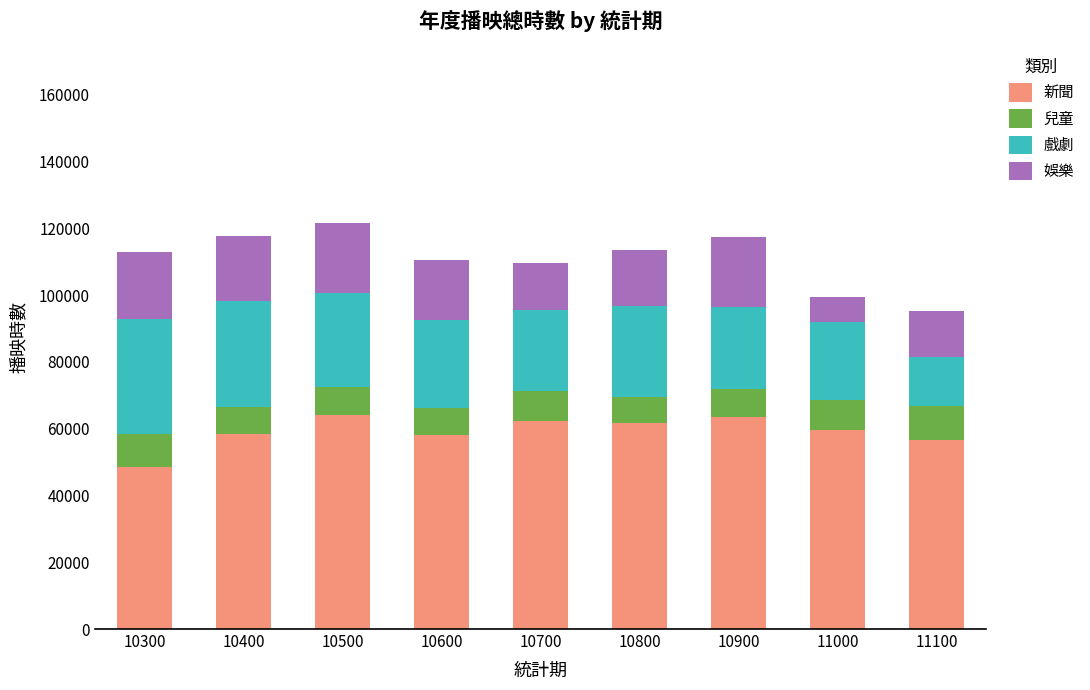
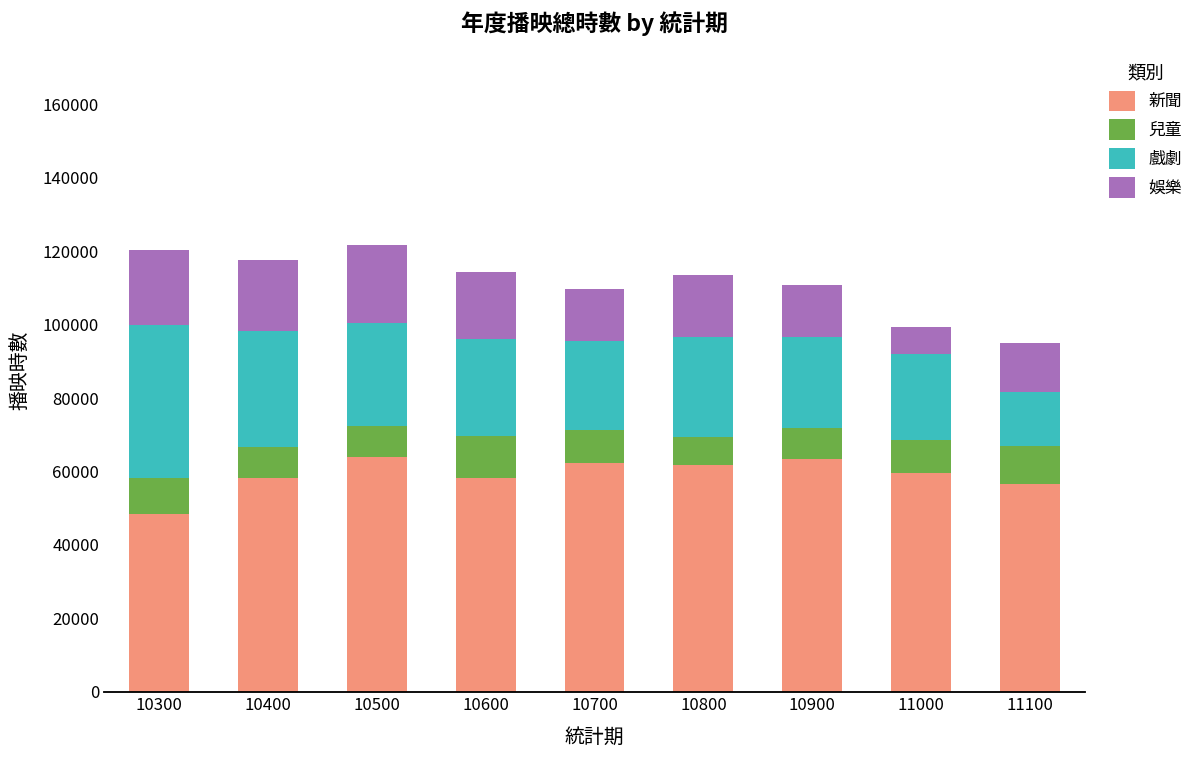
戲劇, 10300: 34000 -> 42000
兒童, 10600: 8000 -> 11000
娛樂, 10900: 21000 -> 14000
